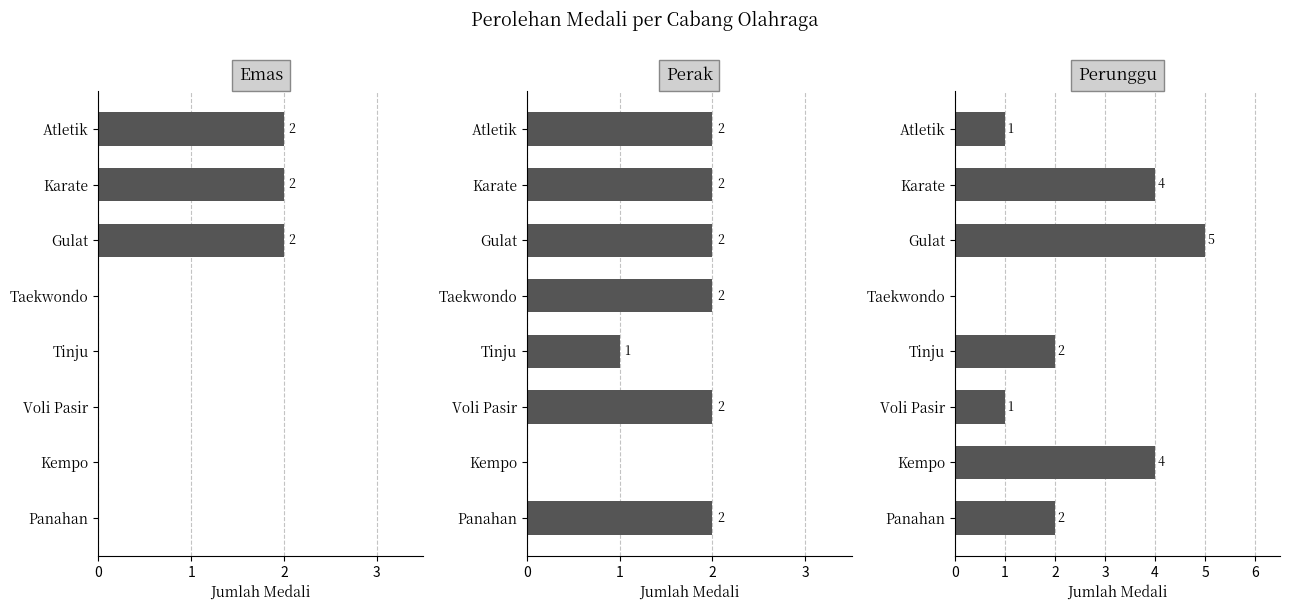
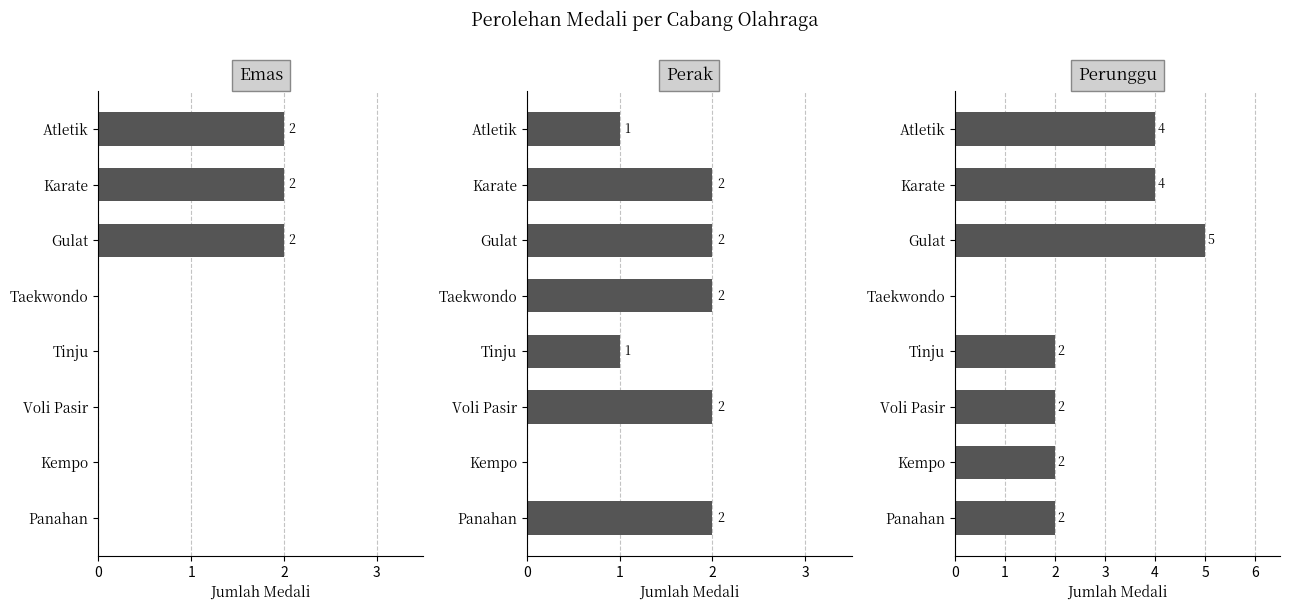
Perak, Atletik: 2 -> 1
Perunggu, Atletik: 1 -> 4
Perunggu, Voli Pasir: 1 -> 2
Perunggu, Kempo: 4 -> 2
